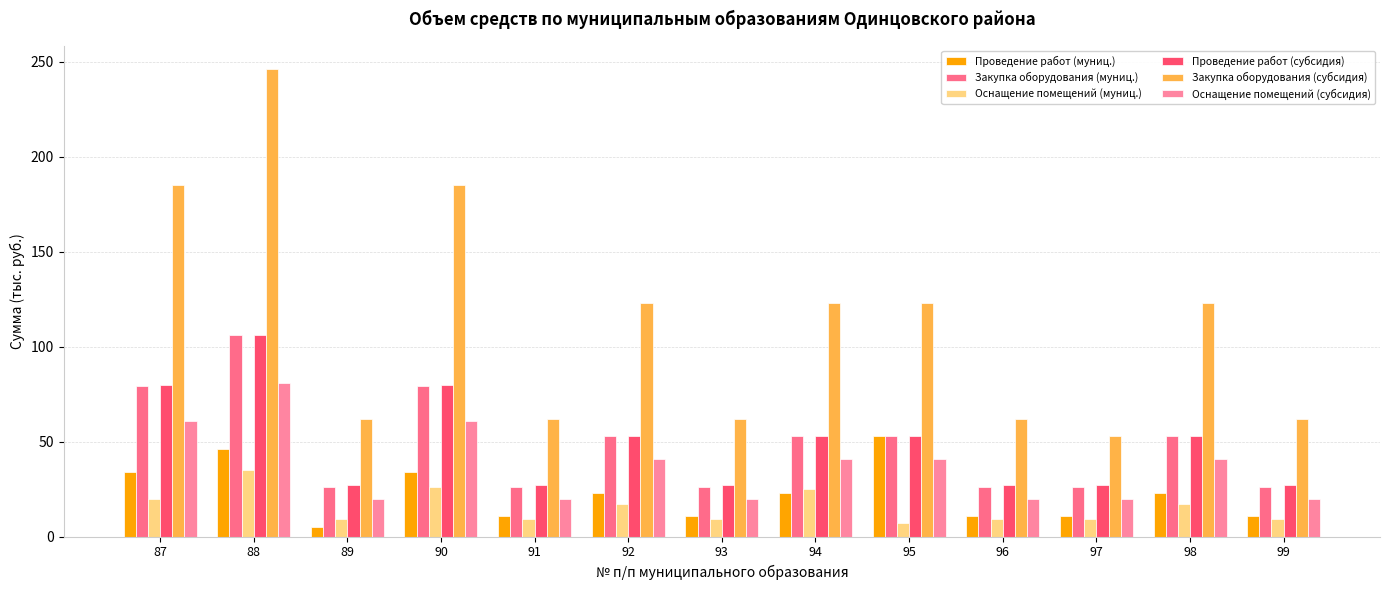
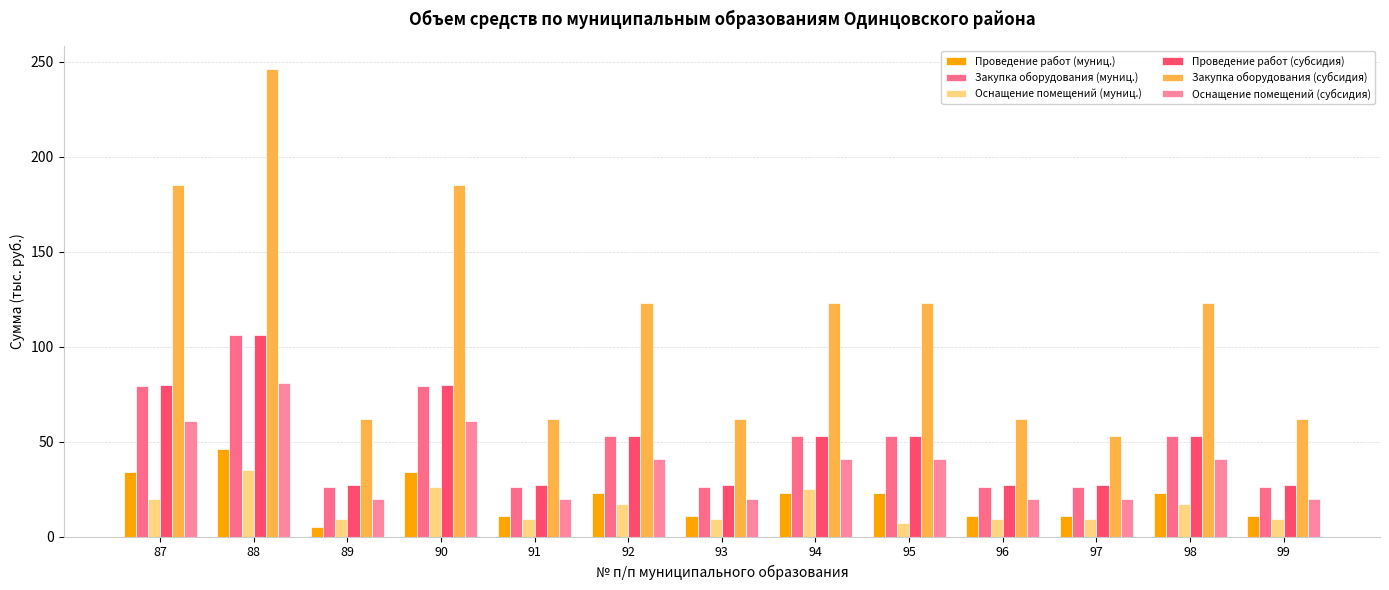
Проведение работ (муниц.), 95: 53 -> 23
